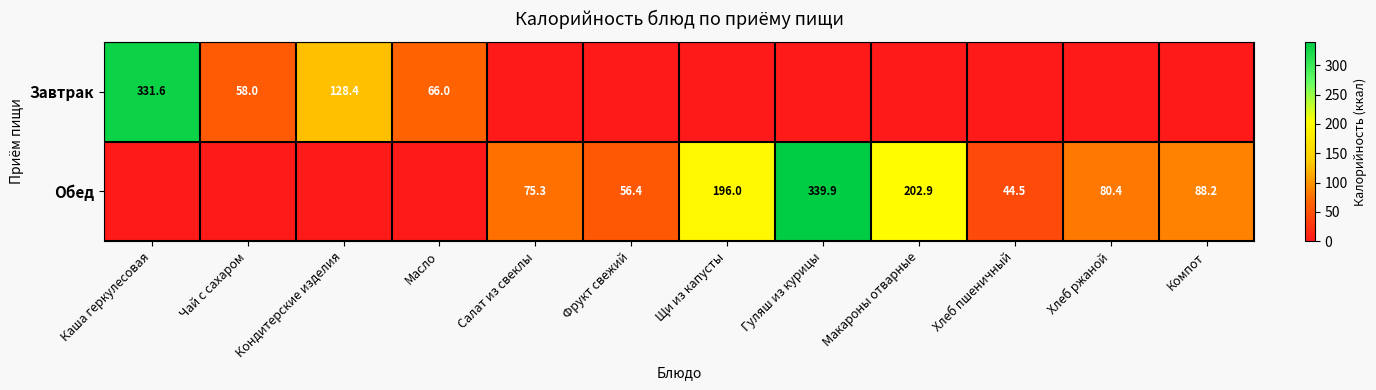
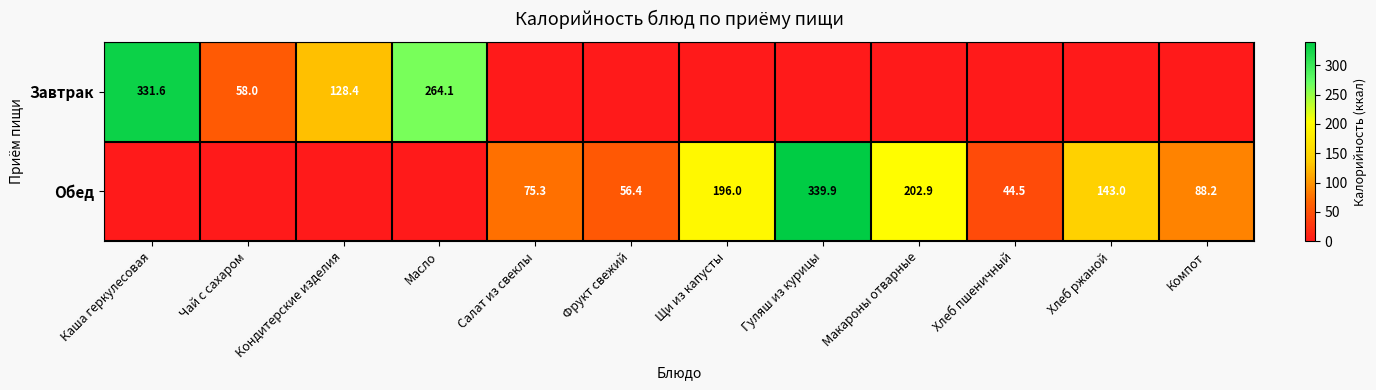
Завтрак, Масло: 66.0 -> 264.1
Обед, Хлеб ржаной: 80.4 -> 143.0
